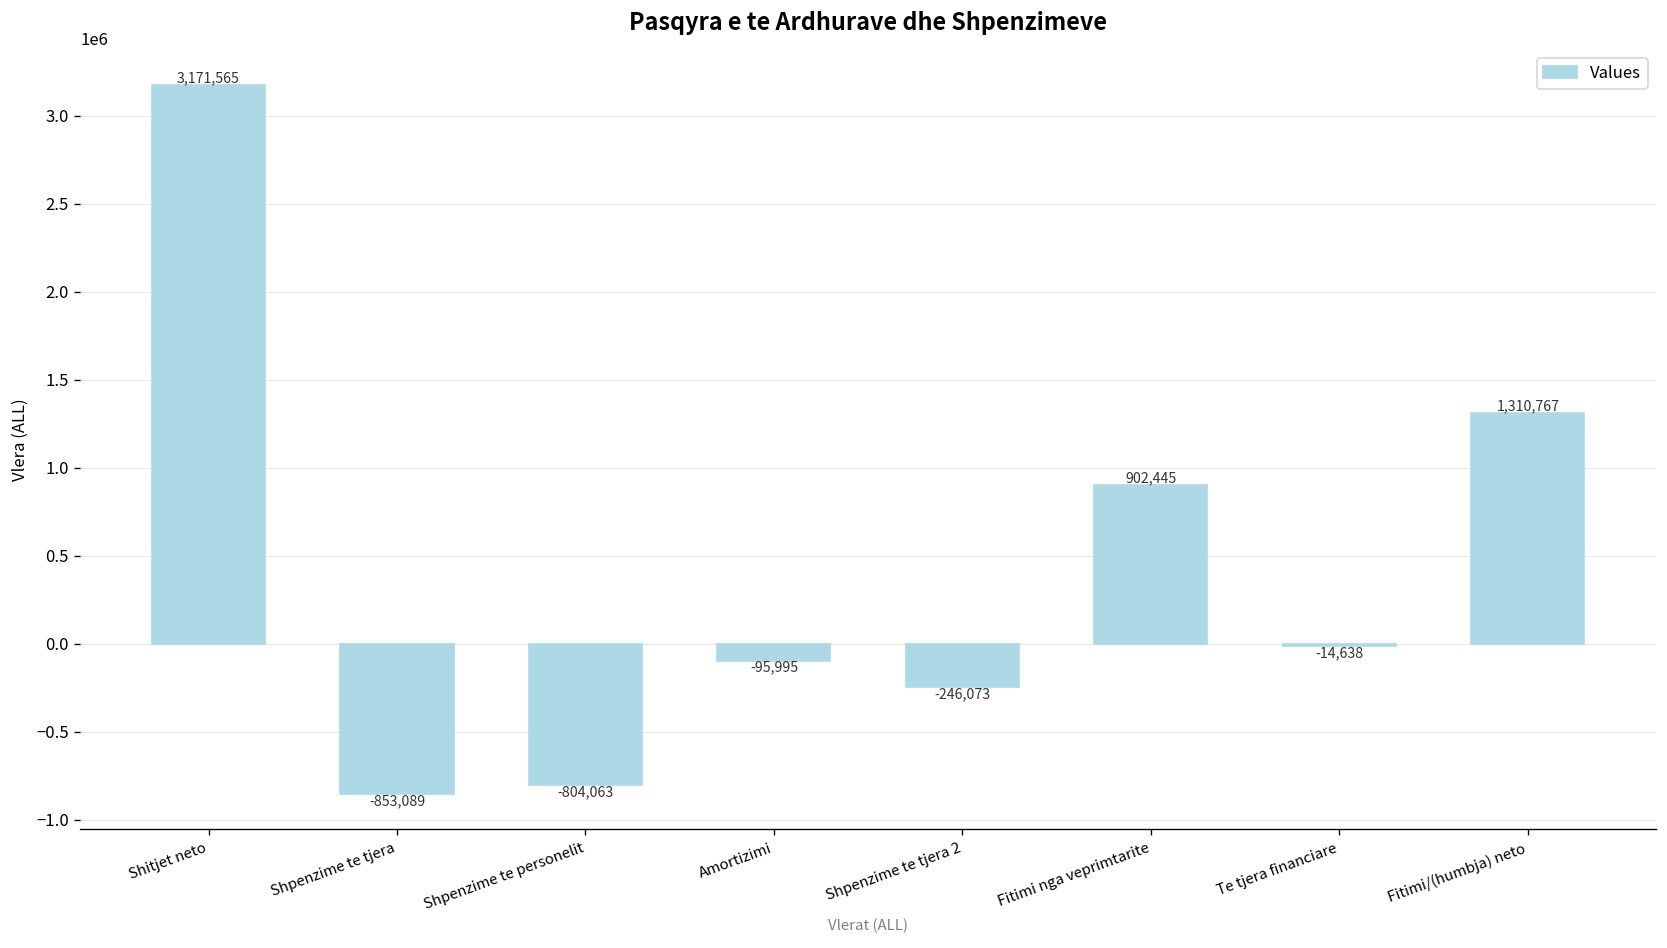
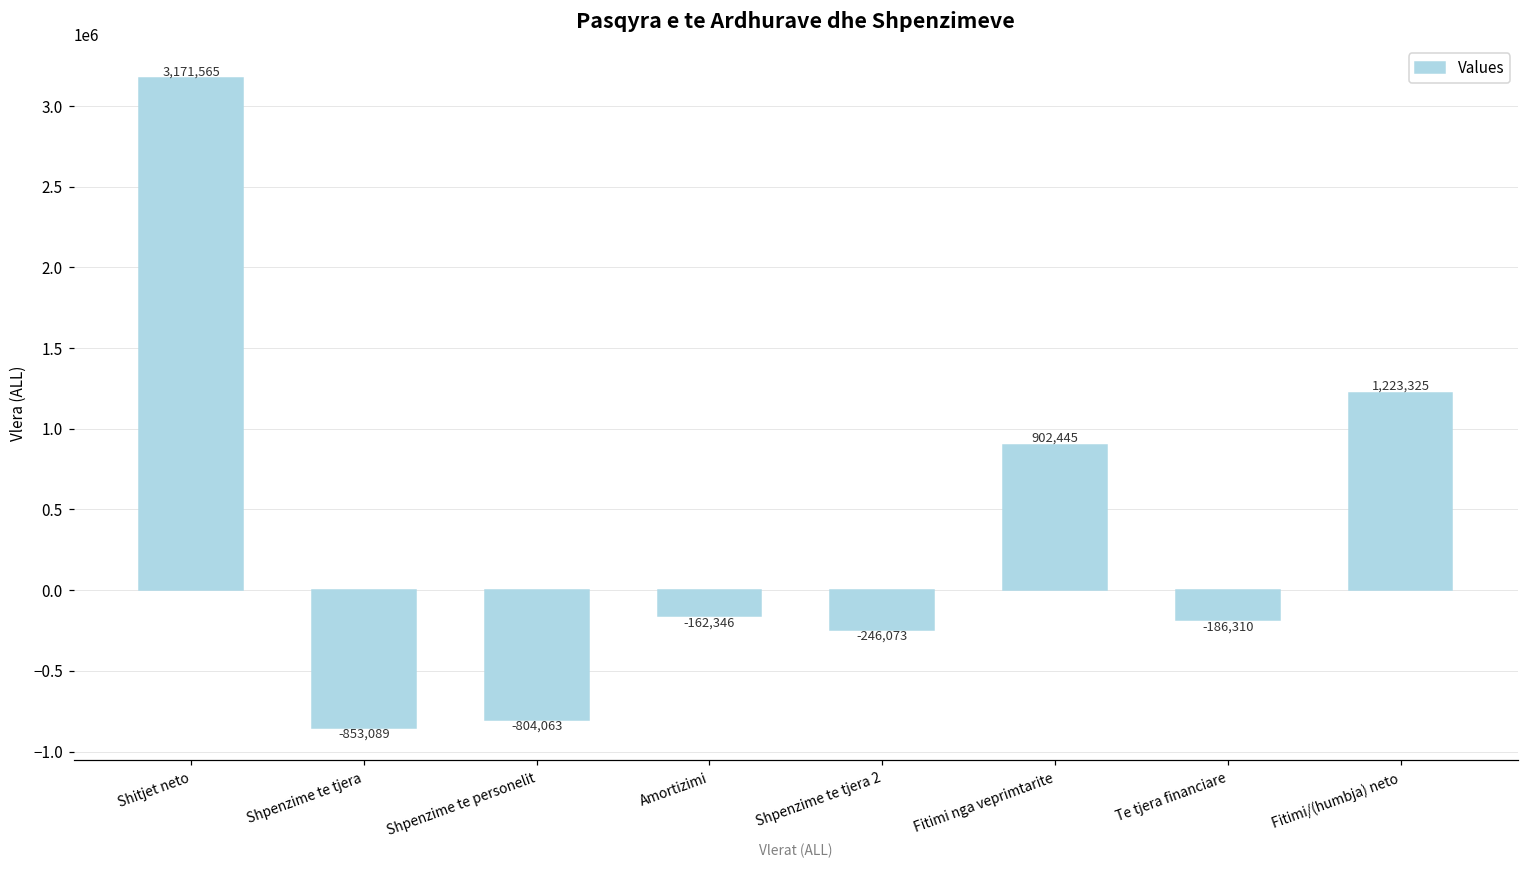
Amortizimi: -95,995 -> -162,346
Te tjera financiare: -14,638 -> -186,310
Fitimi/(humbja) neto: 1,310,767 -> 1,223,325
